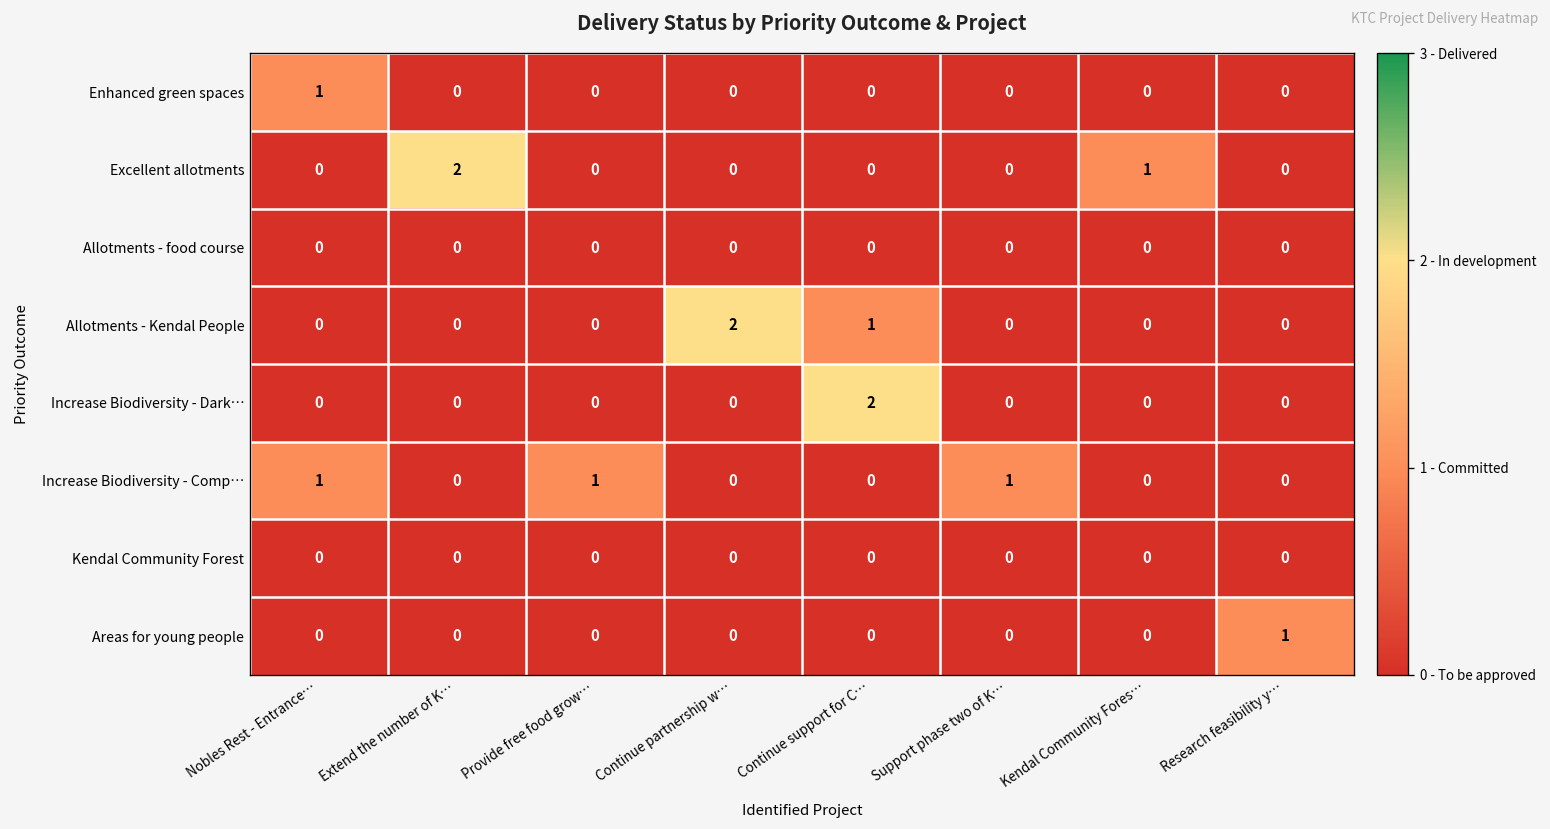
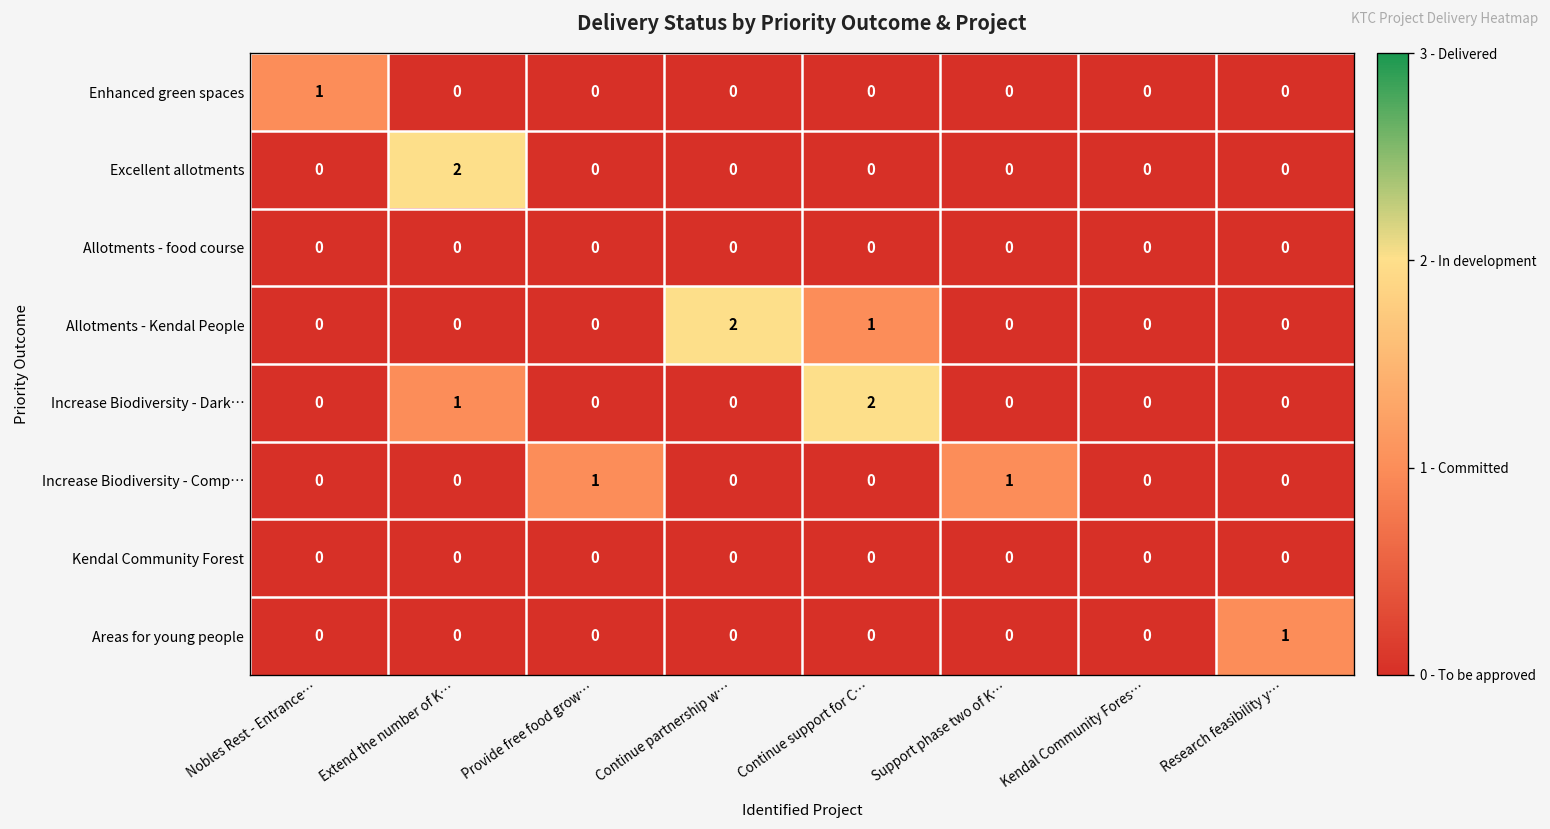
Excellent allotments, Kendal Community Fores…: 1 -> 0
Increase Biodiversity - Dark…, Extend the number of K…: 0 -> 1
Increase Biodiversity - Comp…, Nobles Rest - Entrance…: 1 -> 0
